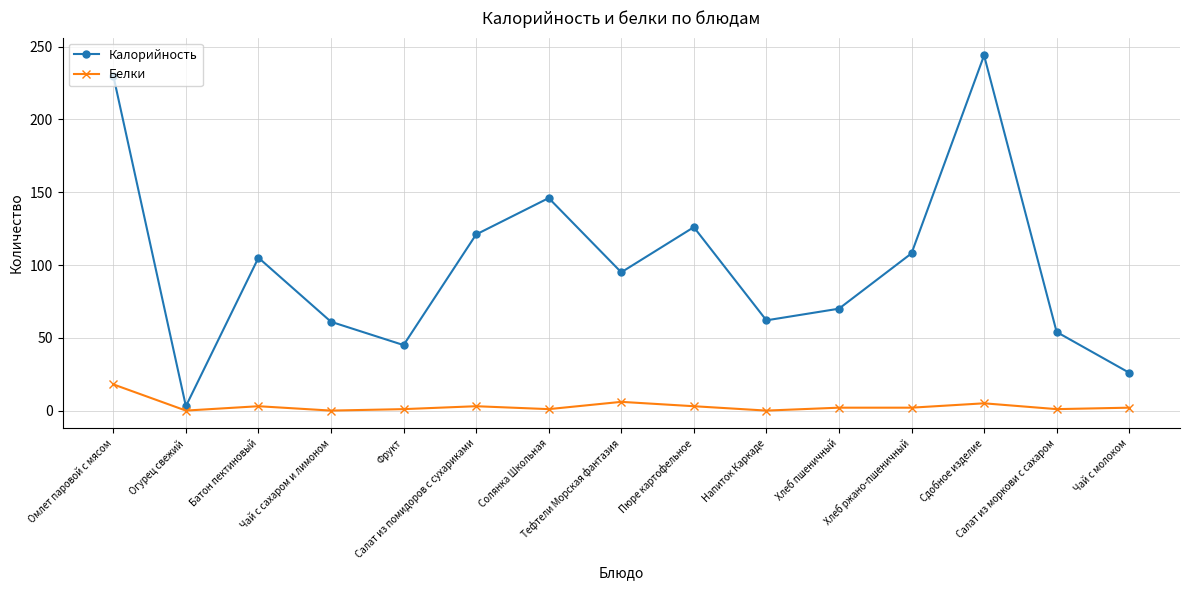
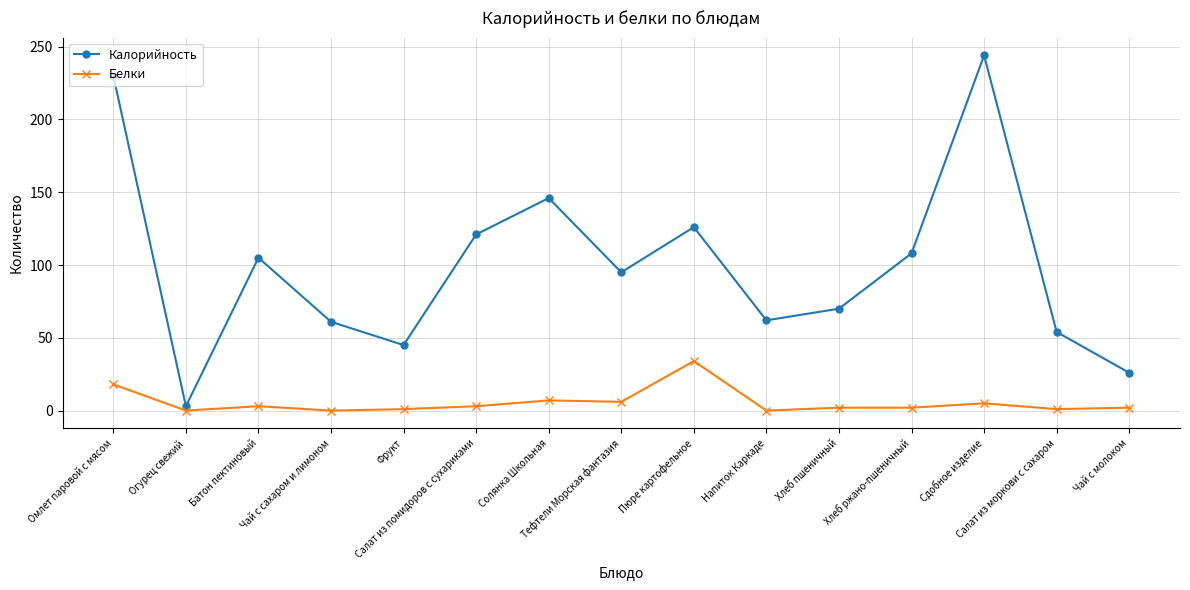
Белки, Солянка Школьная: 1 -> 7
Белки, Пюре картофельное: 3 -> 34
